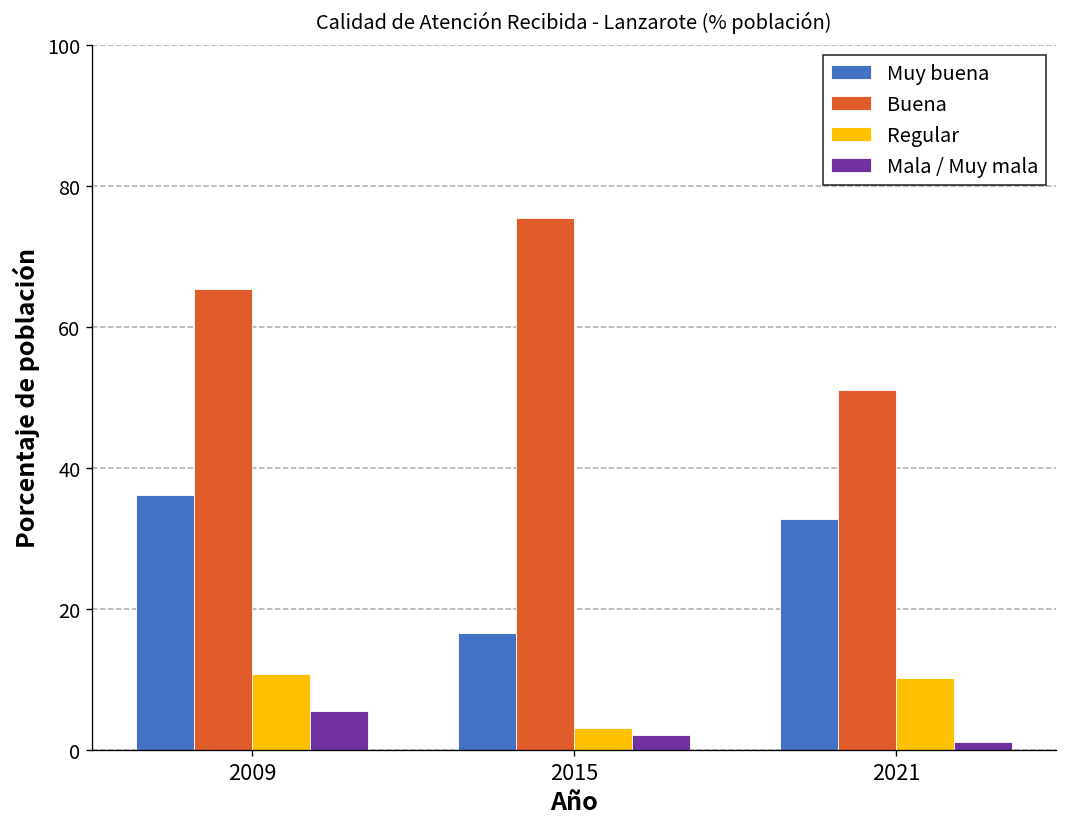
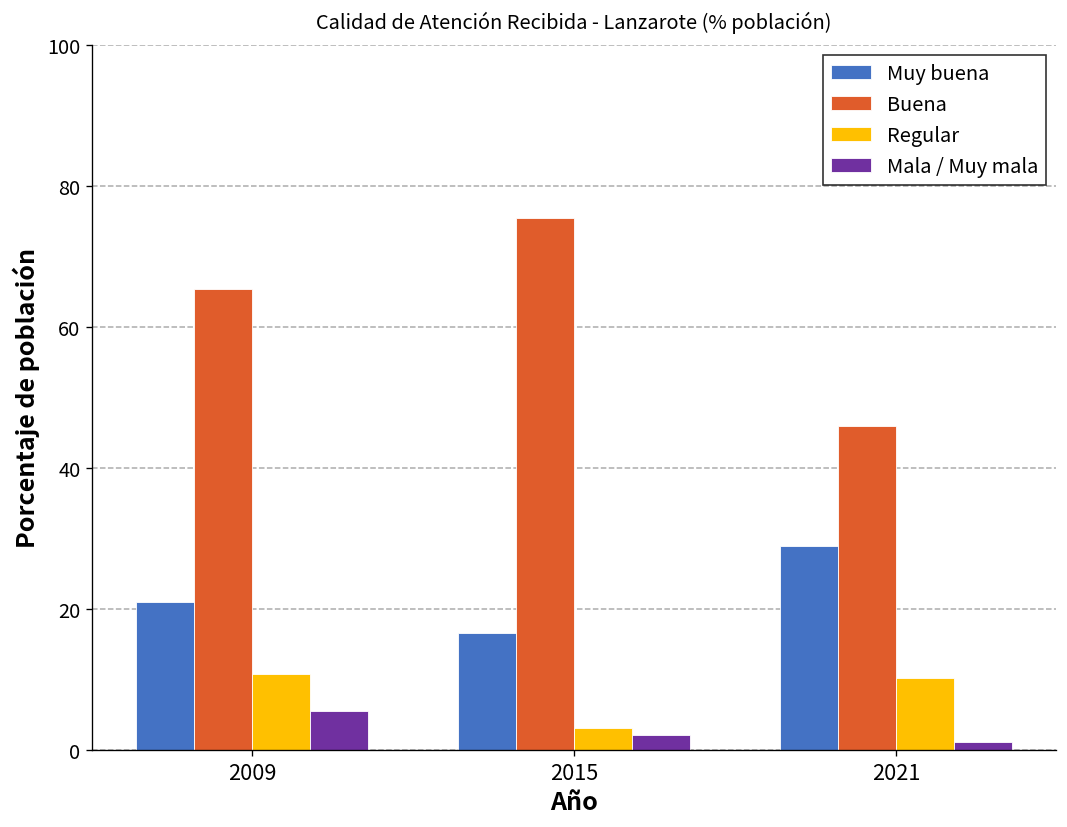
Muy buena, 2009: 36 -> 21
Muy buena, 2021: 33 -> 29
Buena, 2021: 51 -> 46
